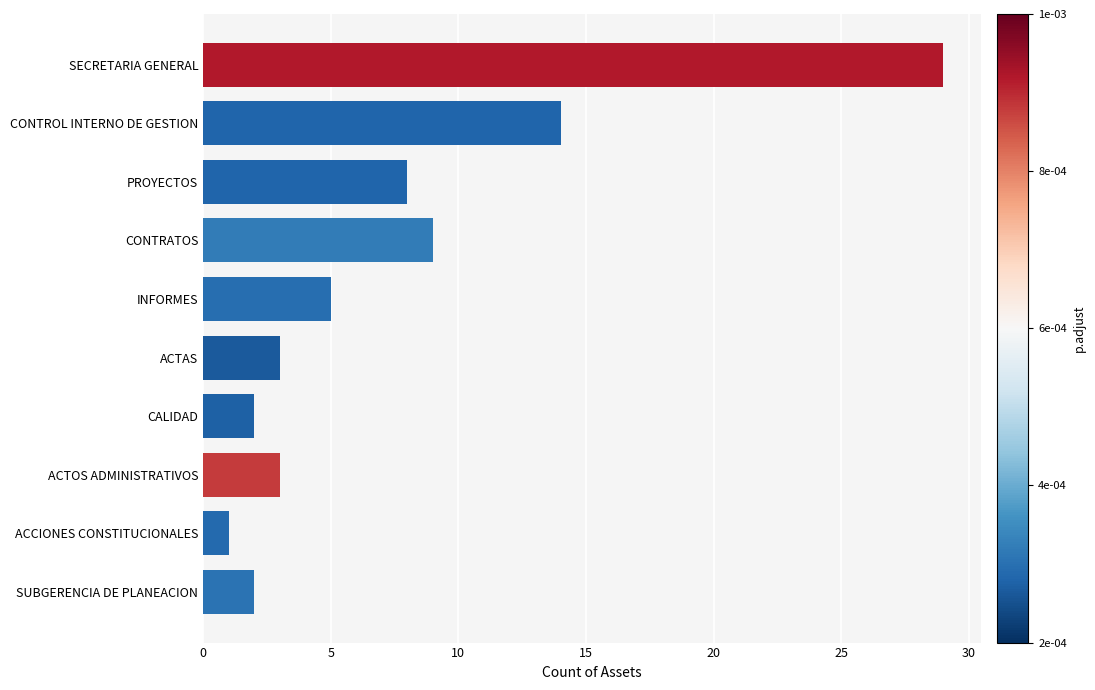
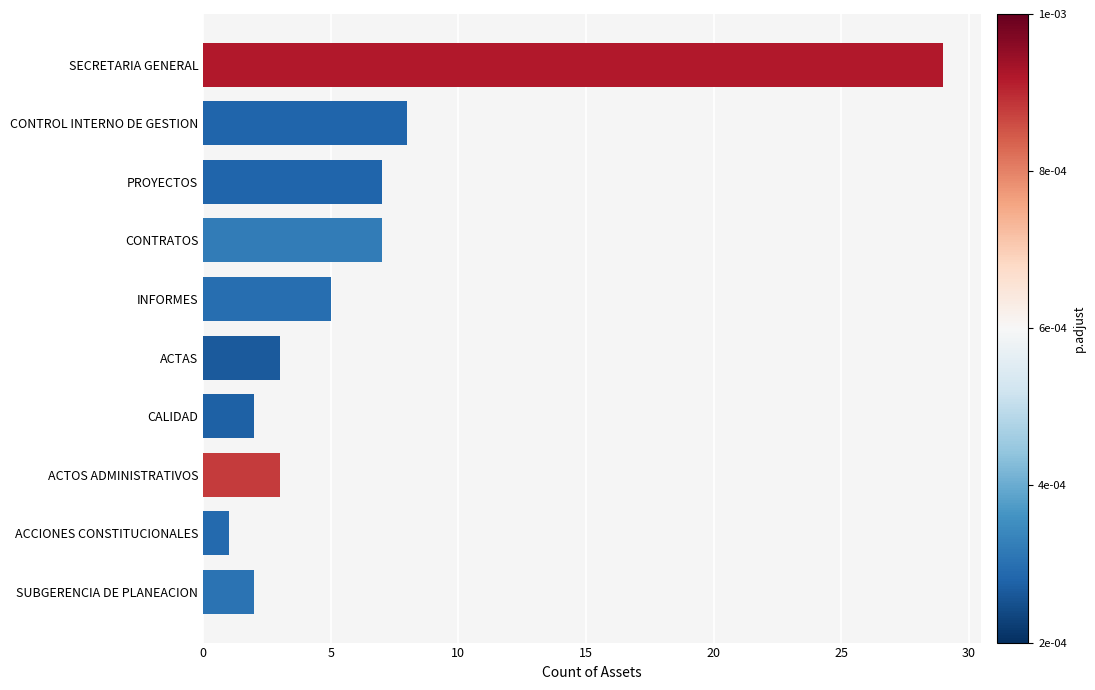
CONTROL INTERNO DE GESTION: 14 -> 8
PROYECTOS: 8 -> 7
CONTRATOS: 9 -> 7
